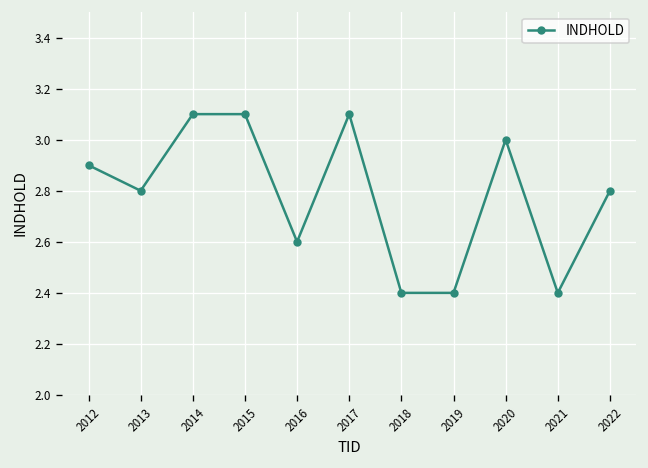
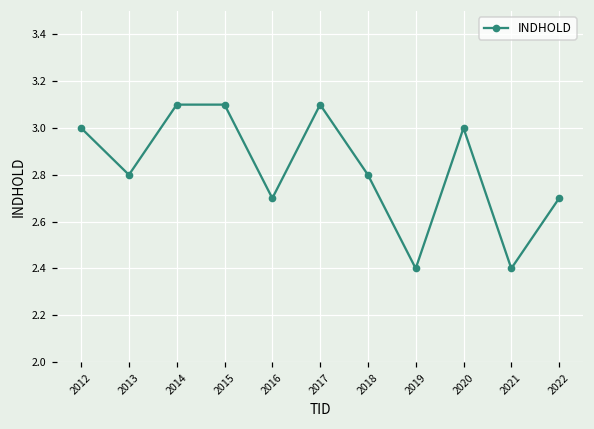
2012: 2.9 -> 3.0
2016: 2.6 -> 2.7
2018: 2.4 -> 2.8
2022: 2.8 -> 2.7
